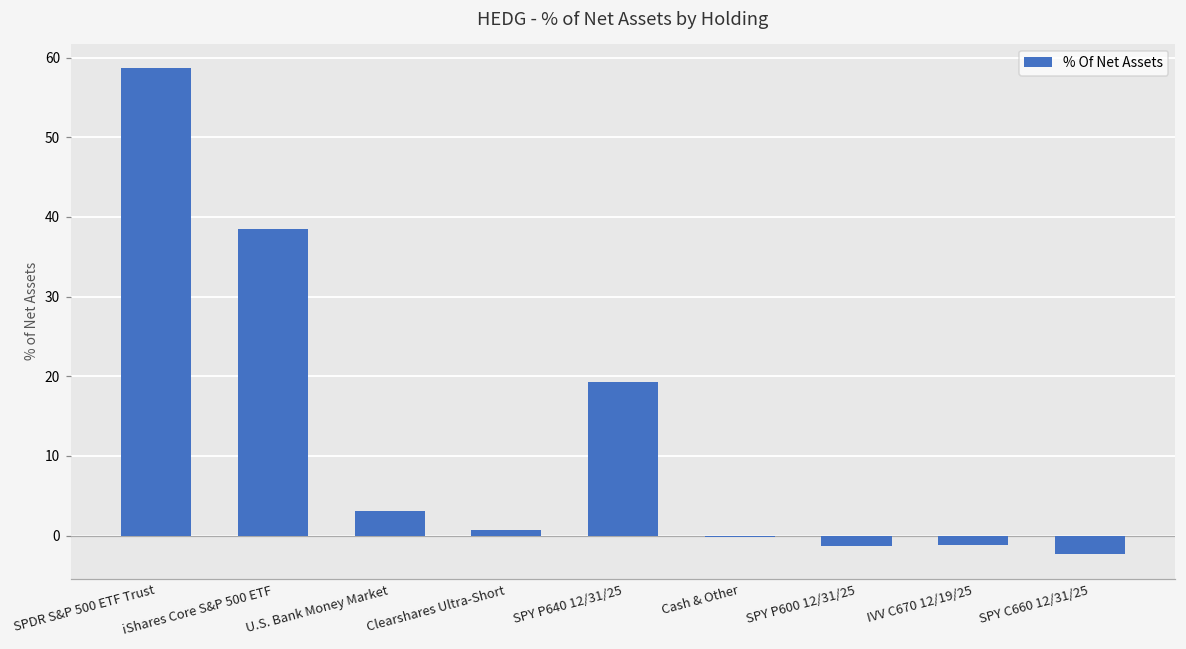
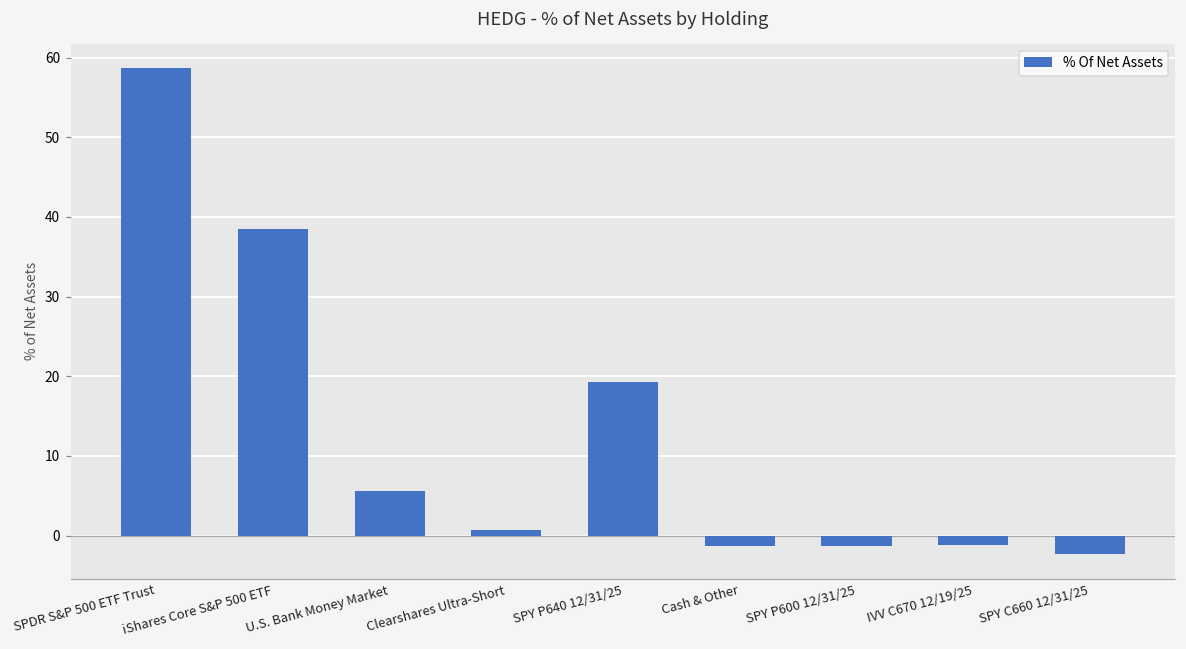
U.S. Bank Money Market: 3 -> 6
Cash & Other: 0 -> -1
